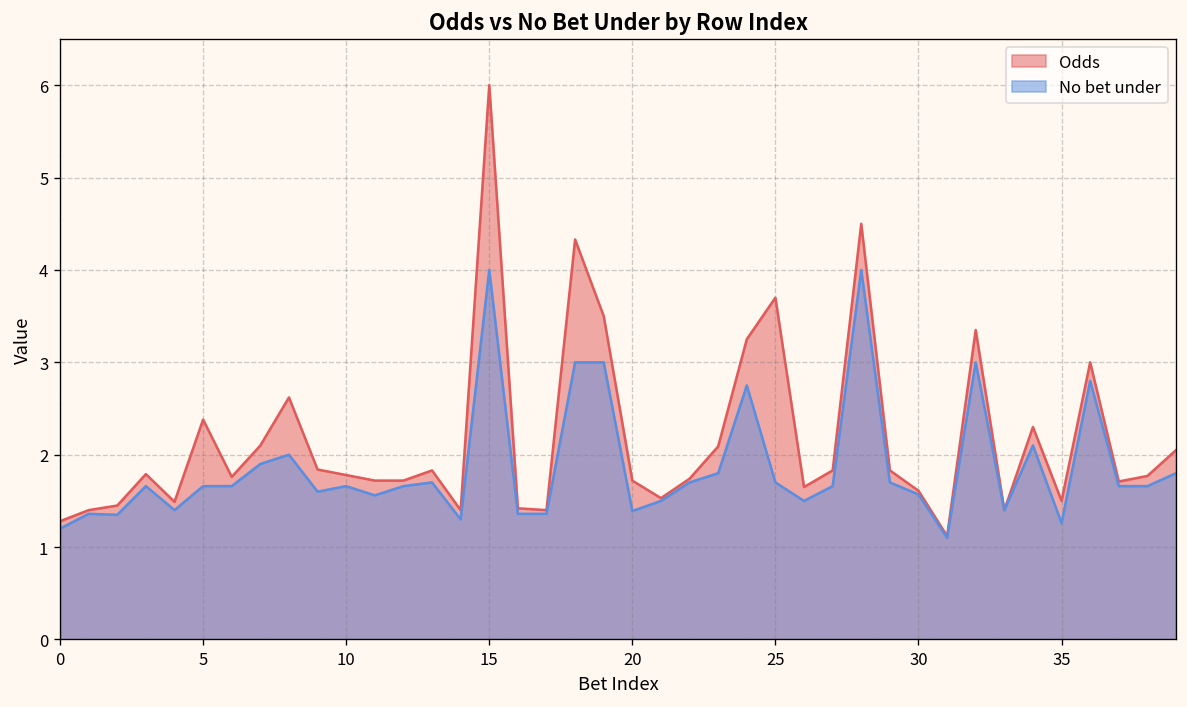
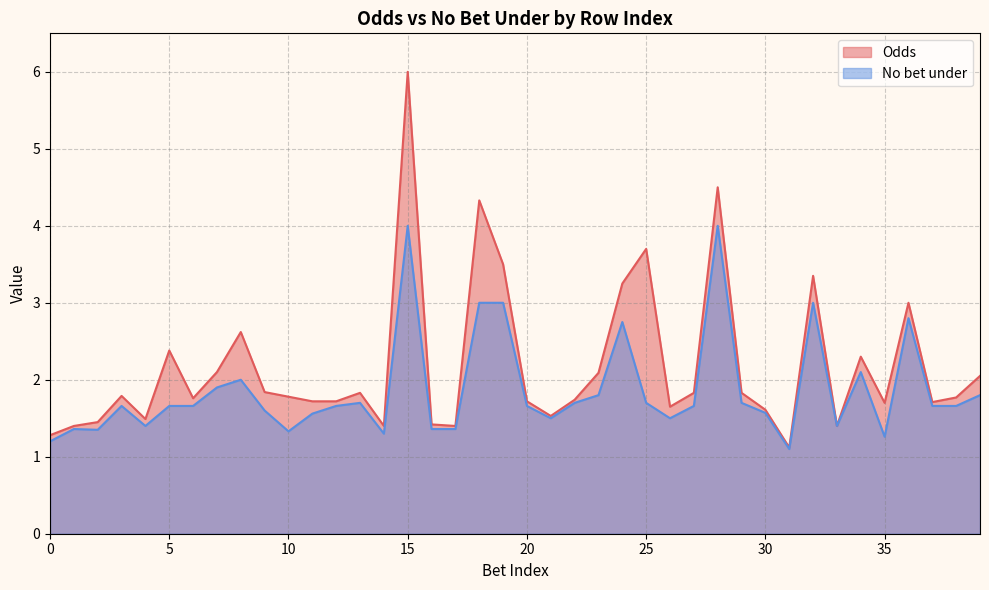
No bet under, 10: 1.7 -> 1.3
No bet under, 20: 1.4 -> 1.7
Odds, 35: 1.5 -> 1.7
